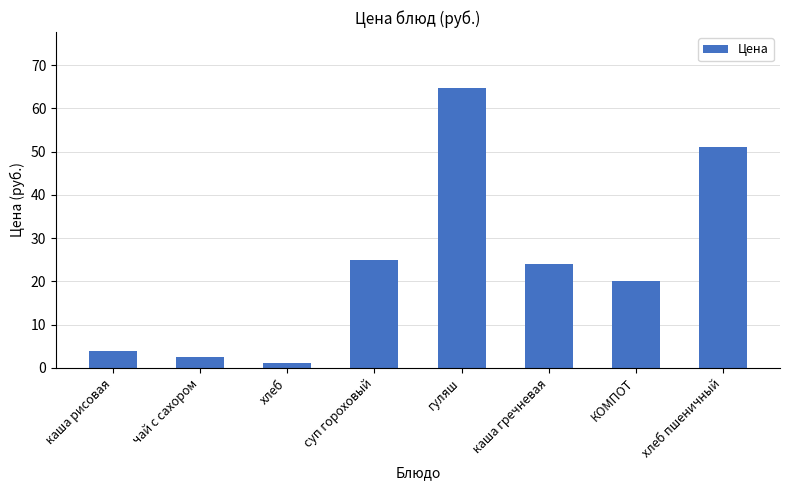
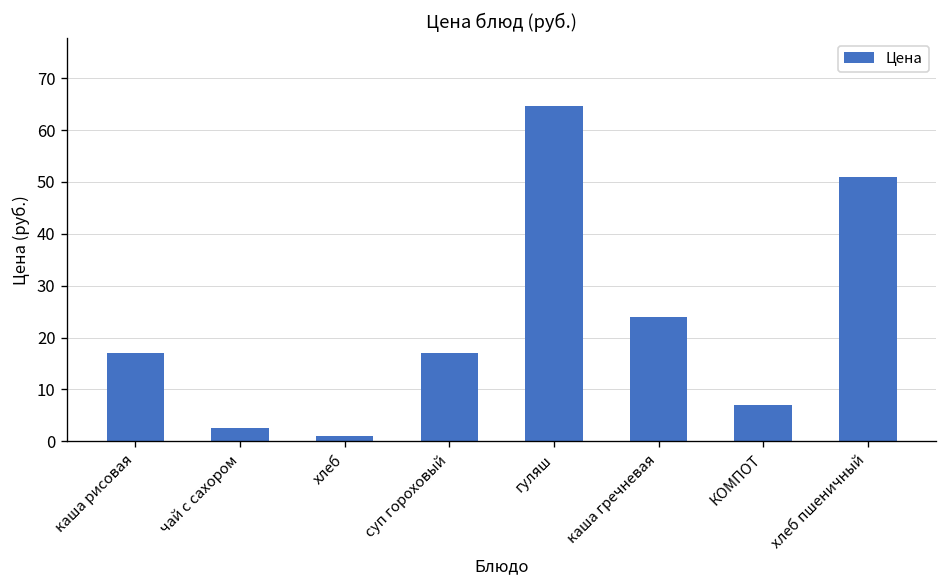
каша рисовая: 4 -> 17
суп гороховый: 25 -> 17
КОМПОТ: 20 -> 7
